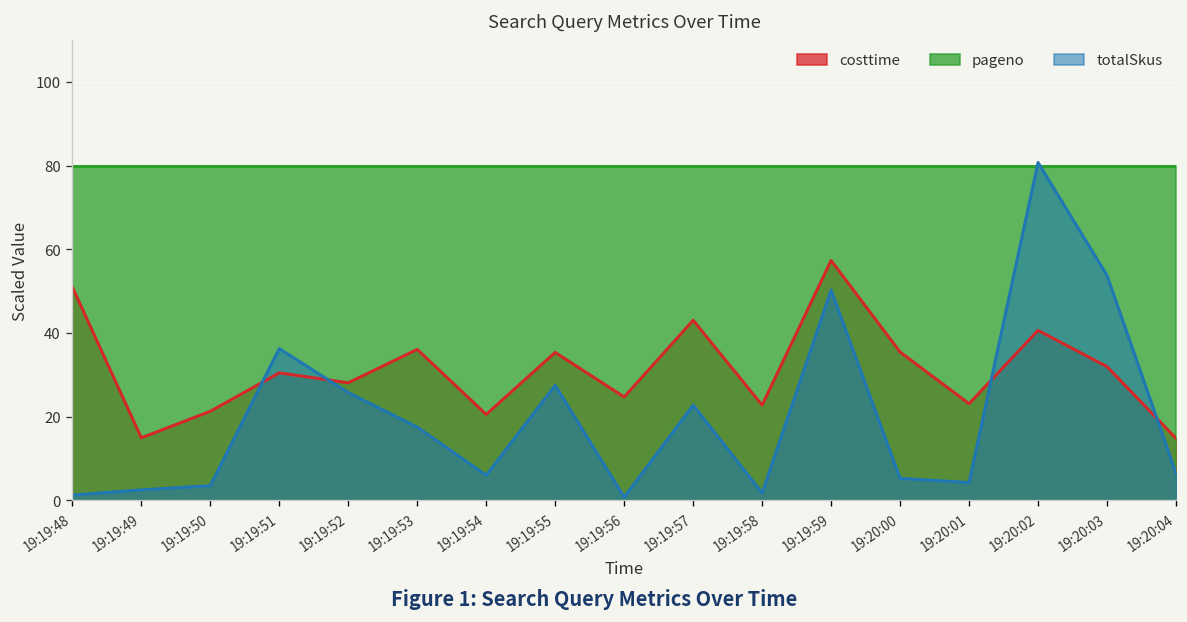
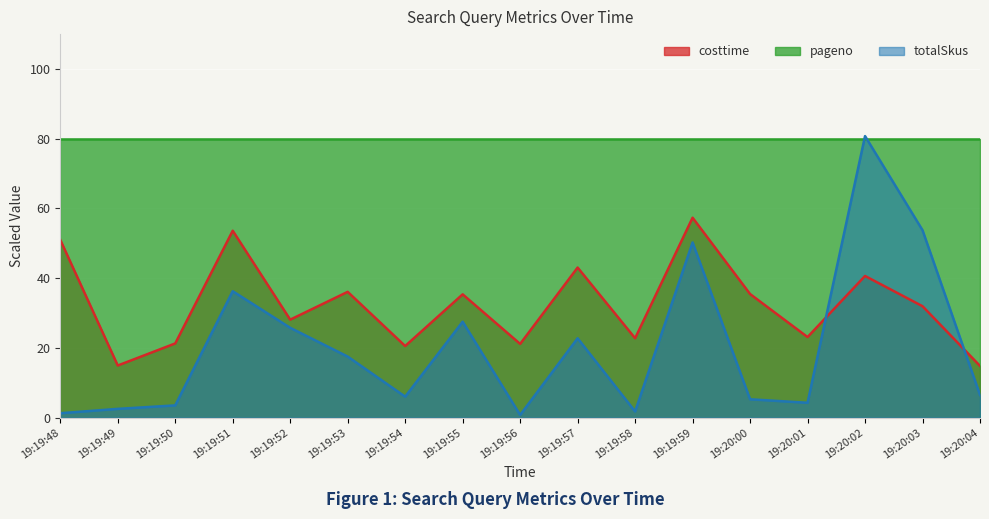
costtime, 19:19:51: 30 -> 54
costtime, 19:19:56: 25 -> 21
